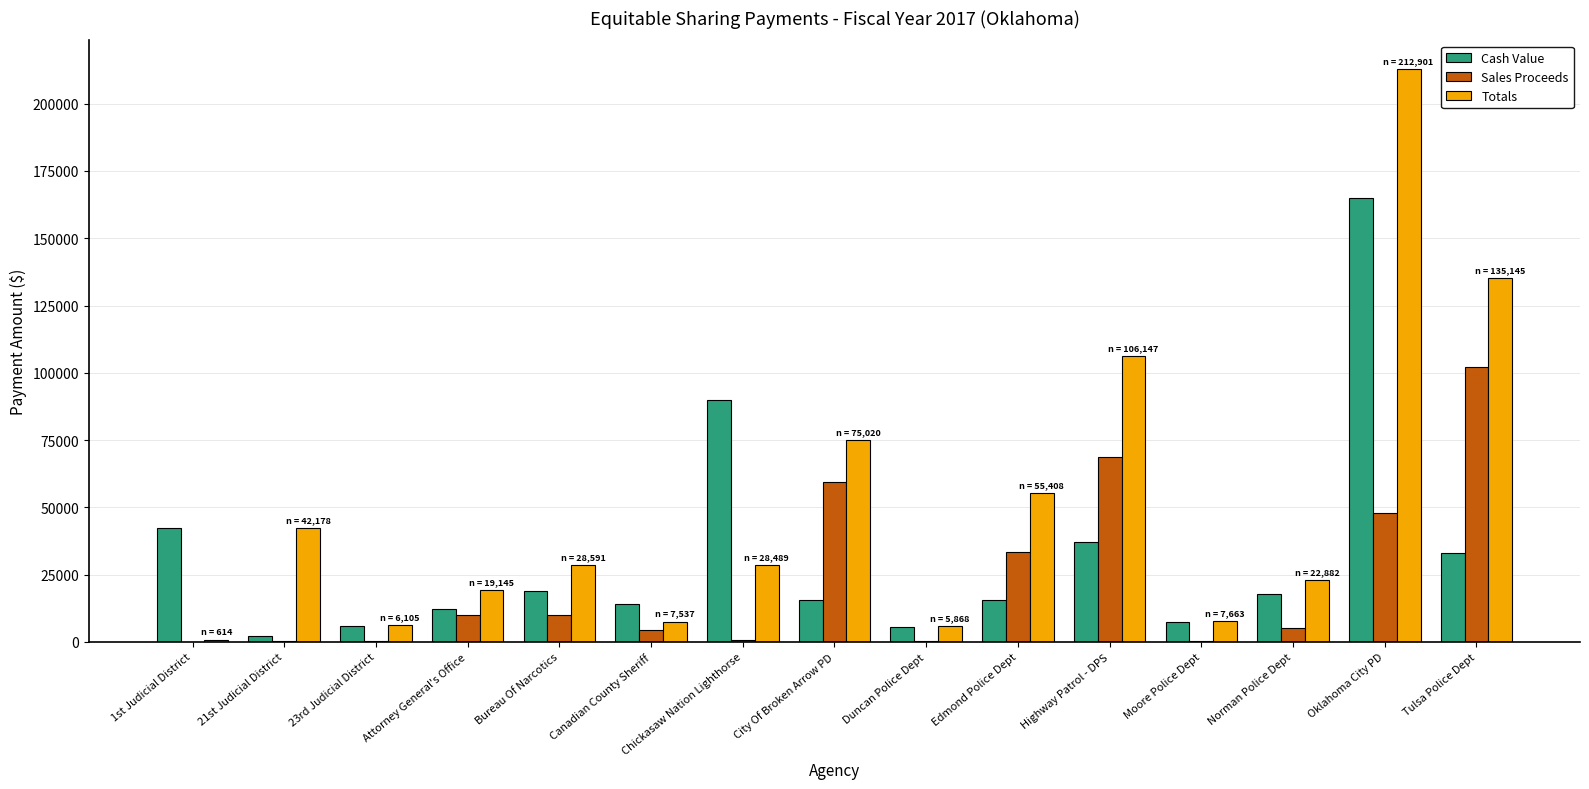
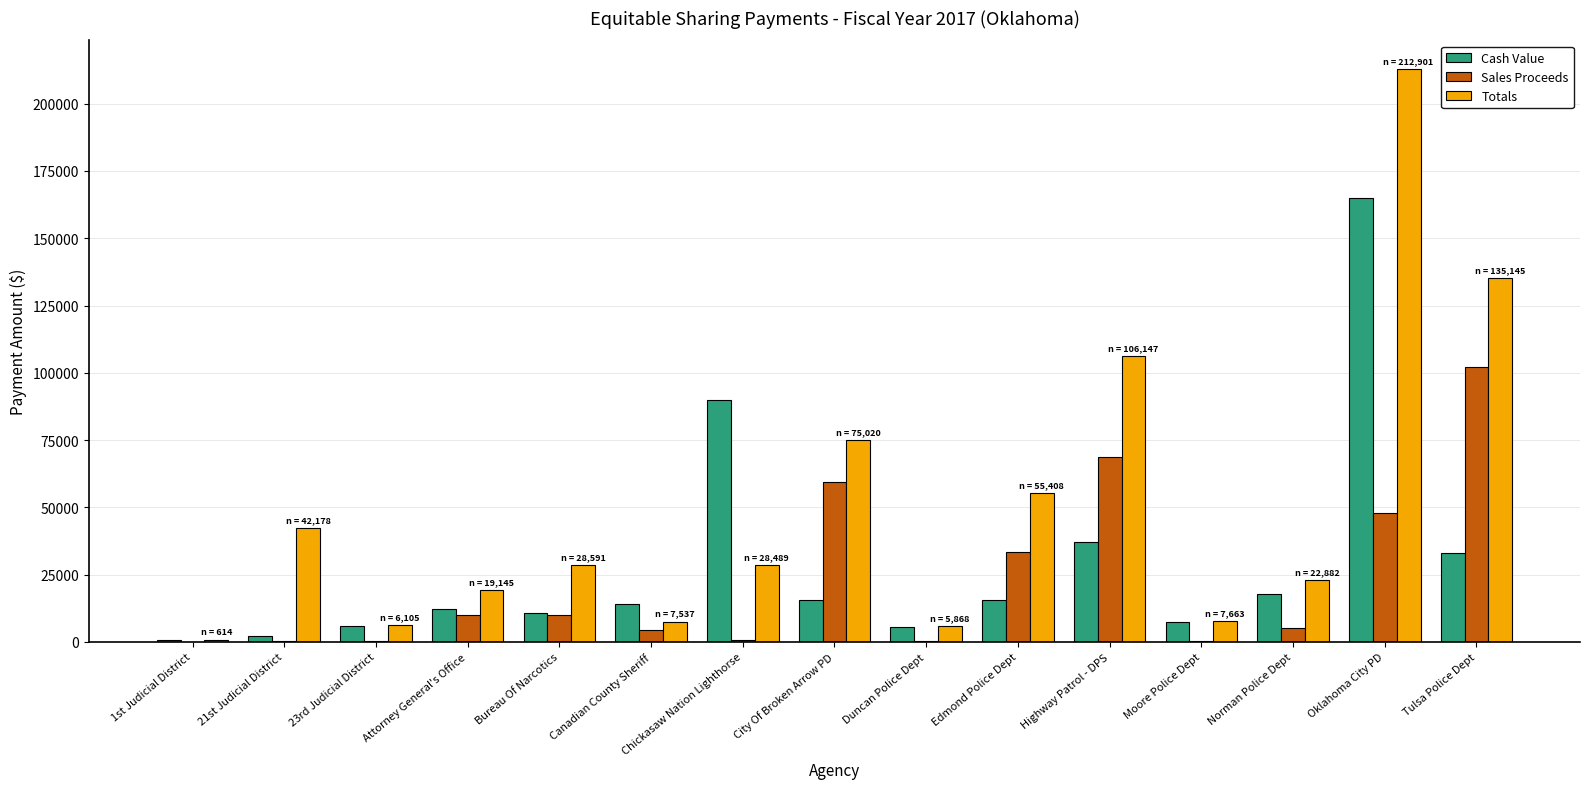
Cash Value, 1st Judicial District: 42000 -> 1000
Cash Value, Bureau Of Narcotics: 19000 -> 11000
